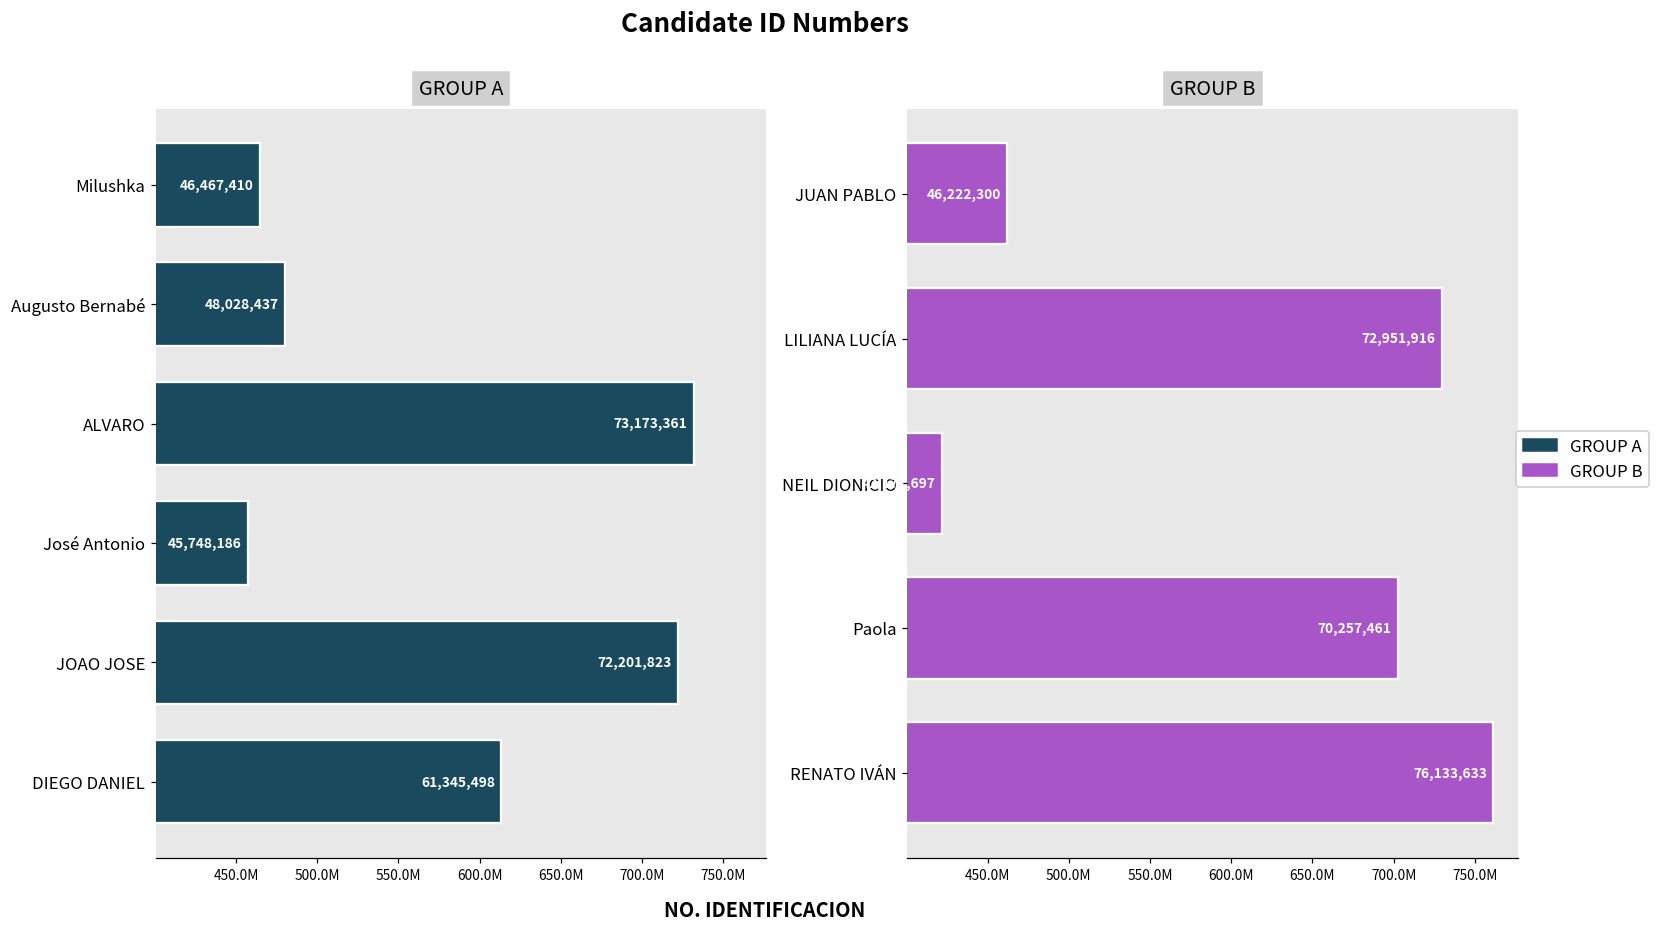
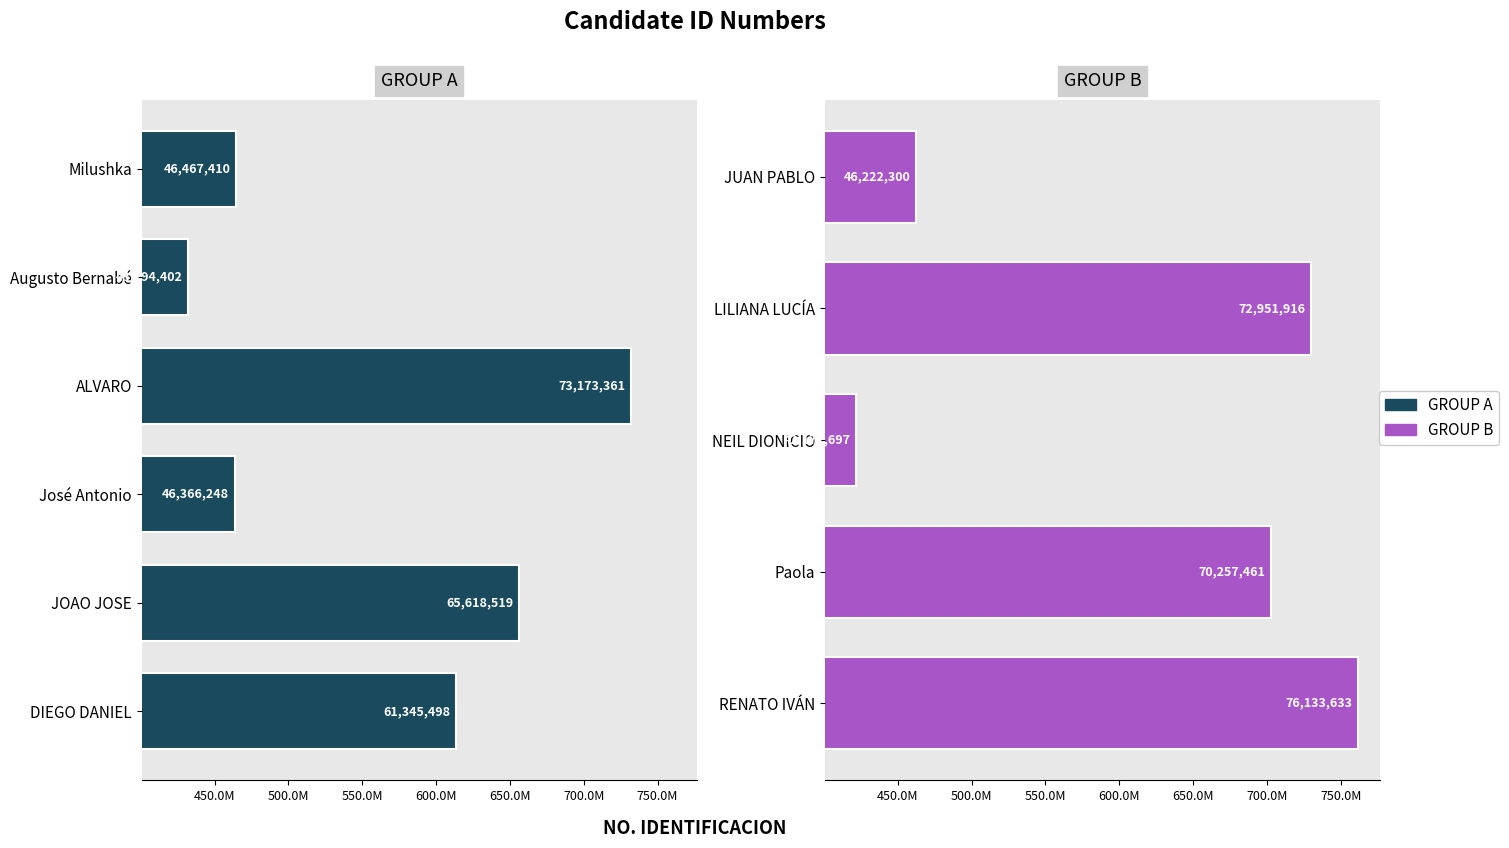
GROUP A, Augusto Bernabé: 48,028,437 -> 43,194,402
GROUP A, José Antonio: 45,748,186 -> 46,366,248
GROUP A, JOAO JOSE: 72,201,823 -> 65,618,519
